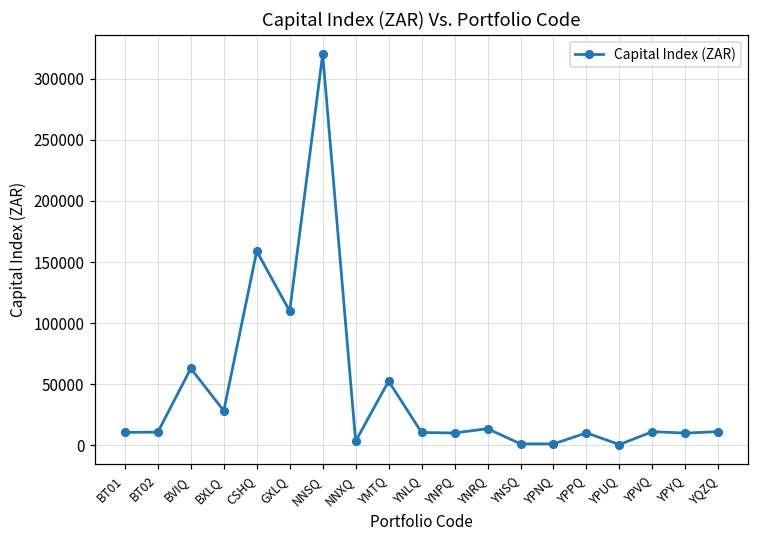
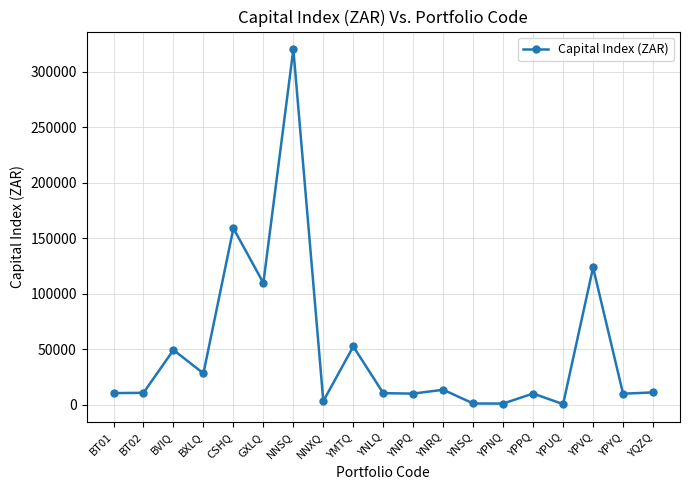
BVIQ: 63000 -> 49000
YPVQ: 11000 -> 124000
